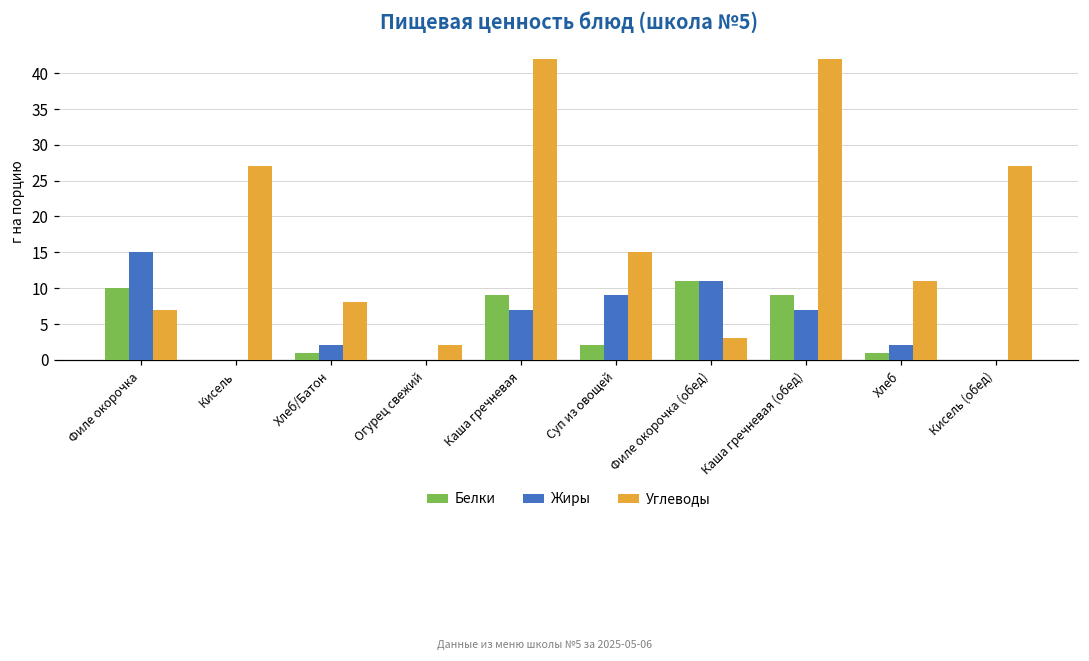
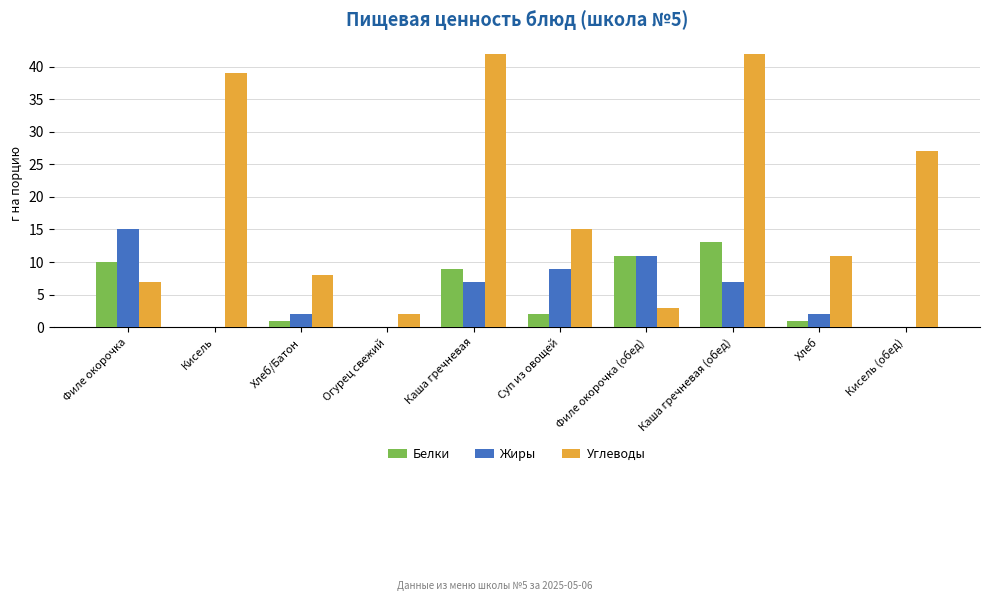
Углеводы, Кисель: 27 -> 39
Белки, Каша гречневая (обед): 9 -> 13
